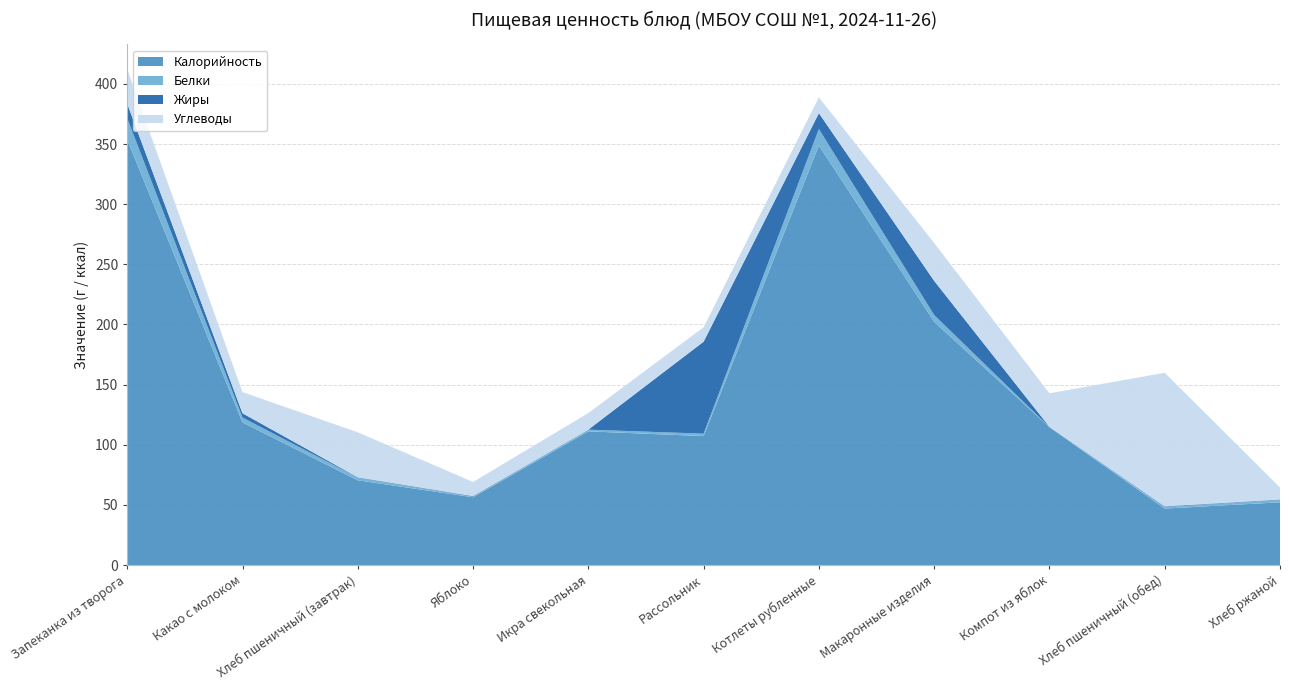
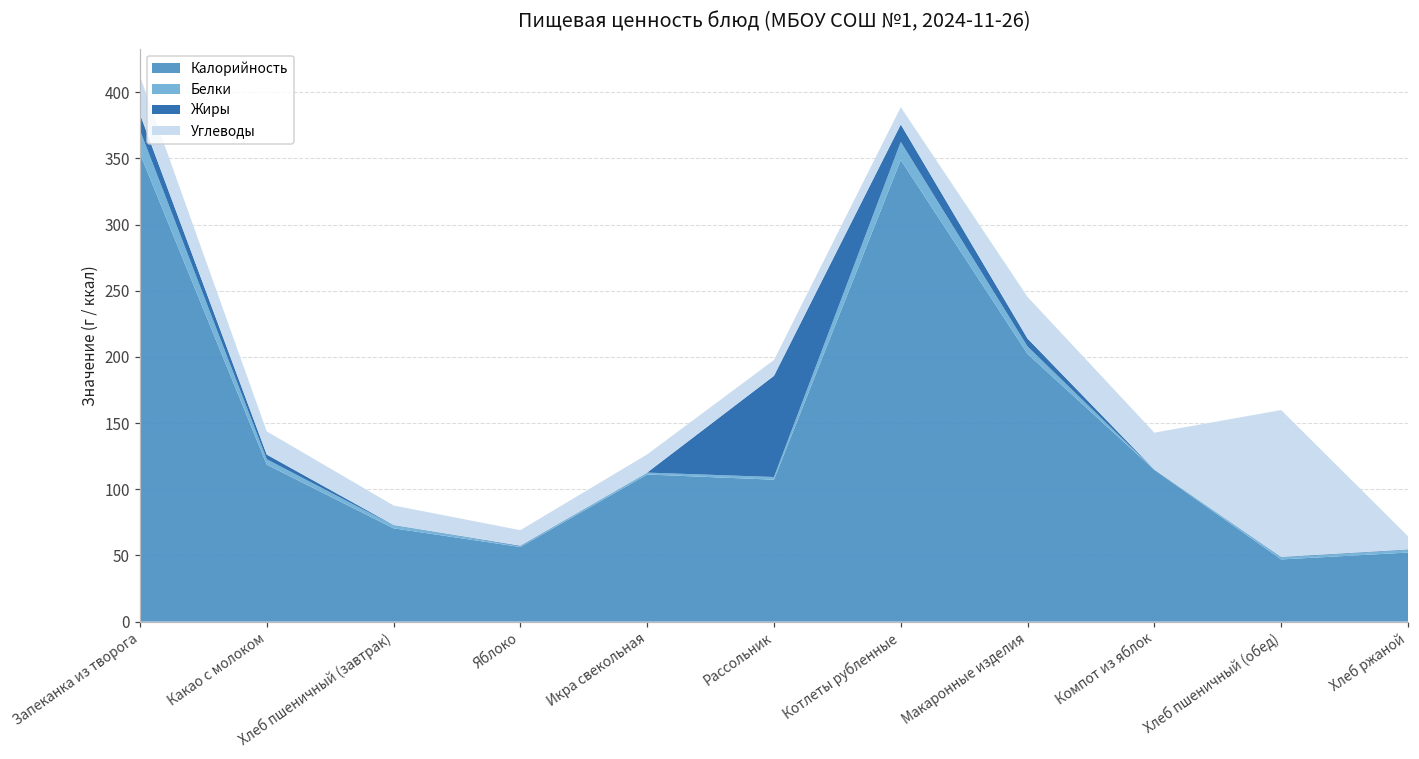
Углеводы, Хлеб пшеничный (завтрак): 37 -> 15
Жиры, Макаронные изделия: 28 -> 6
